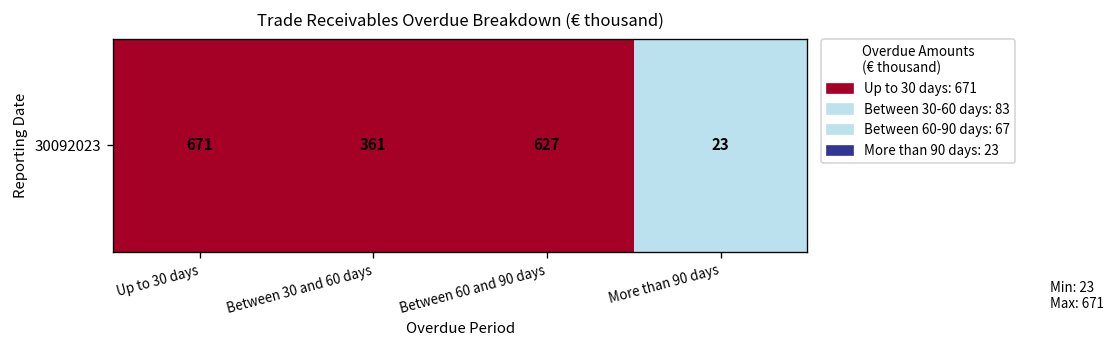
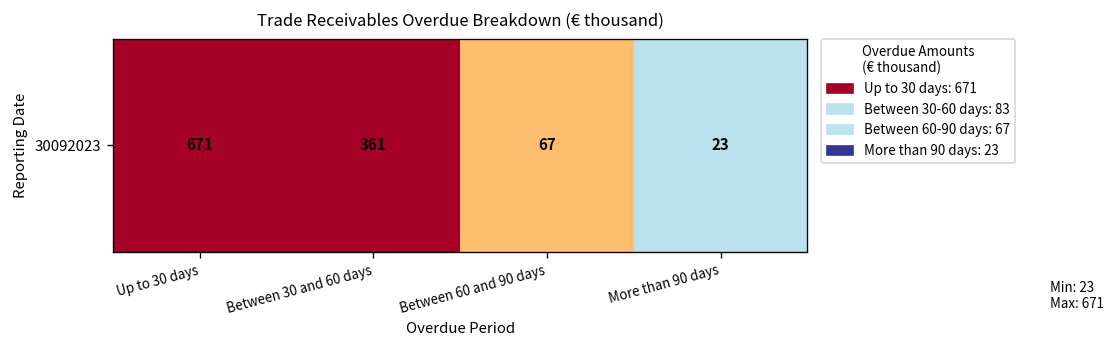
30092023, Between 60 and 90 days: 627 -> 67
